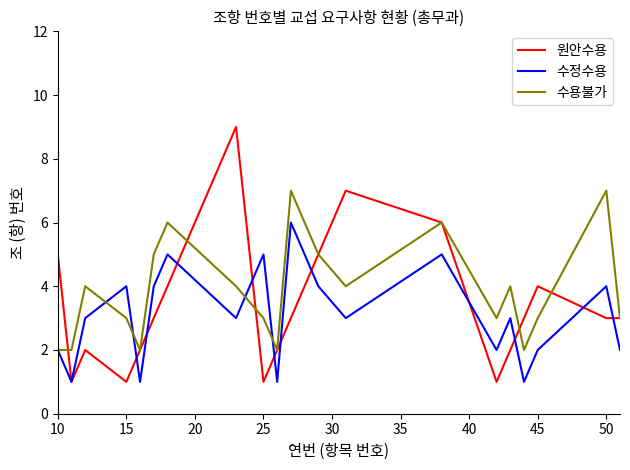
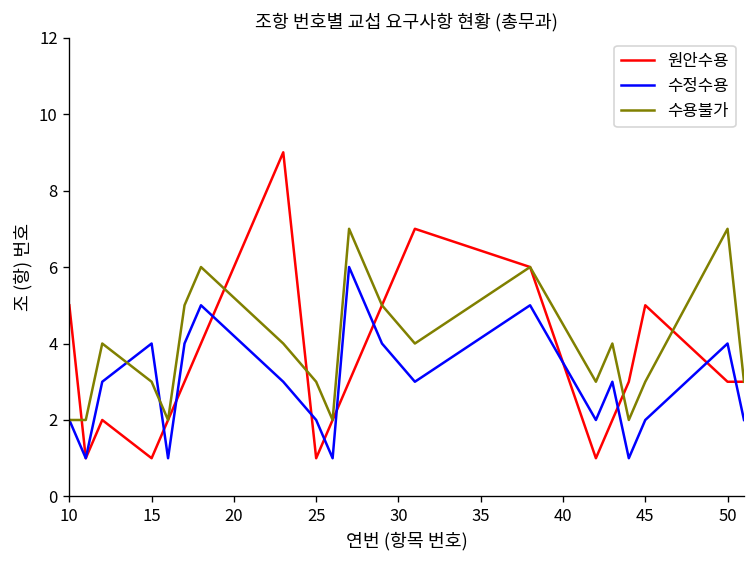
수정수용, 25: 5 -> 2
원안수용, 45: 4 -> 5
